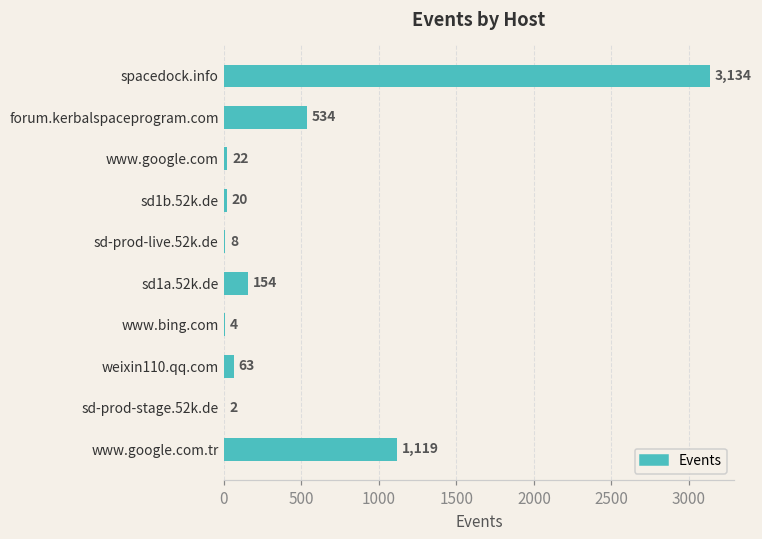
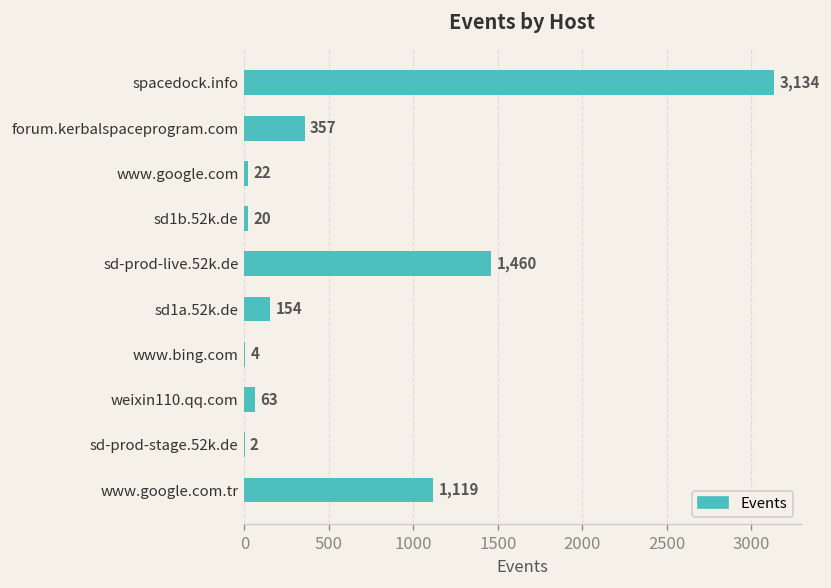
forum.kerbalspaceprogram.com: 534 -> 357
sd-prod-live.52k.de: 8 -> 1,460
